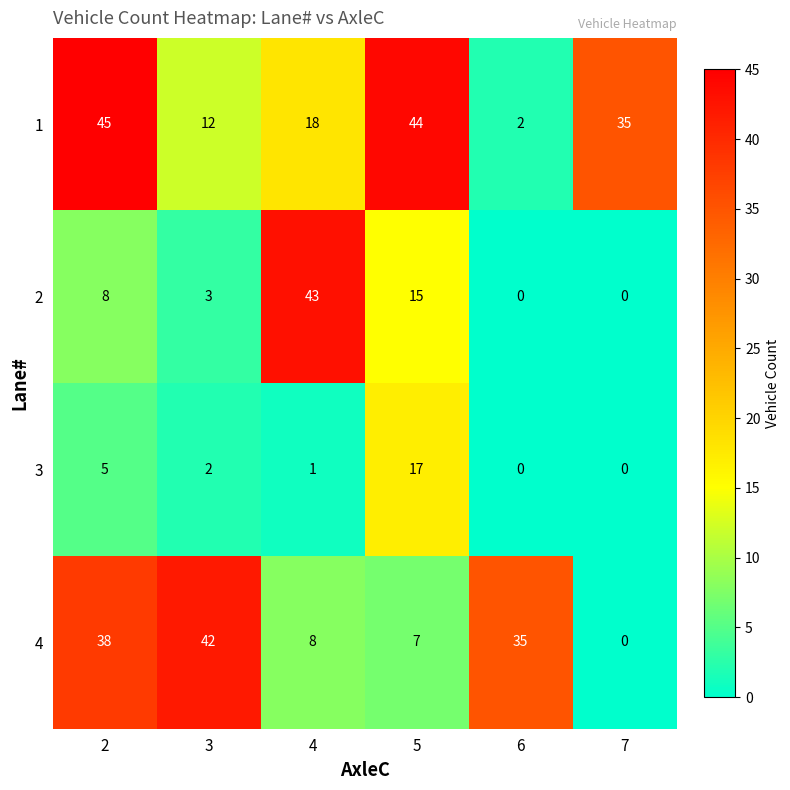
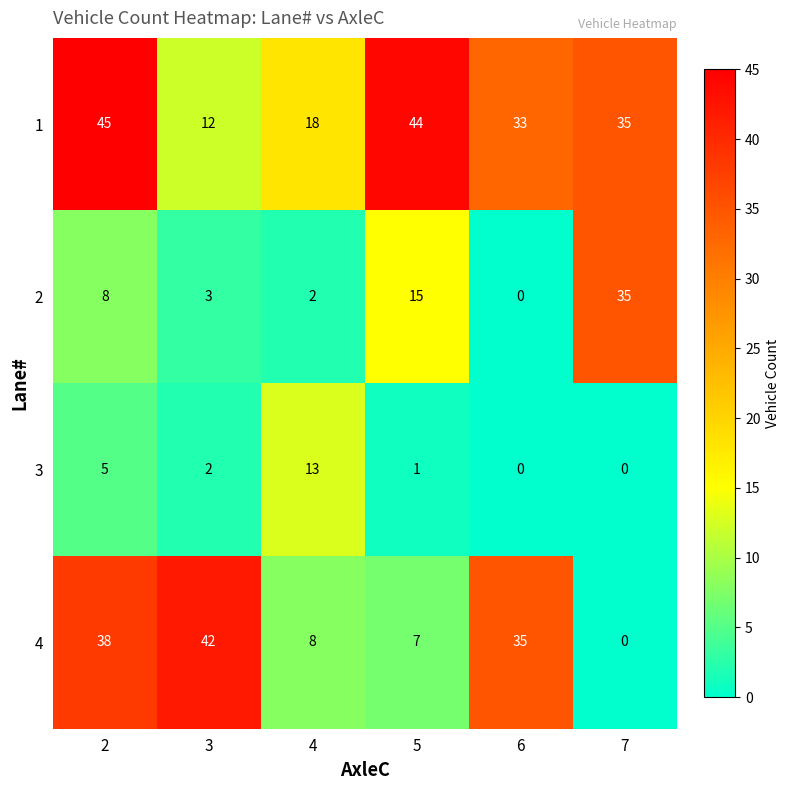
1, 6: 2 -> 33
2, 4: 43 -> 2
2, 7: 0 -> 35
3, 4: 1 -> 13
3, 5: 17 -> 1
